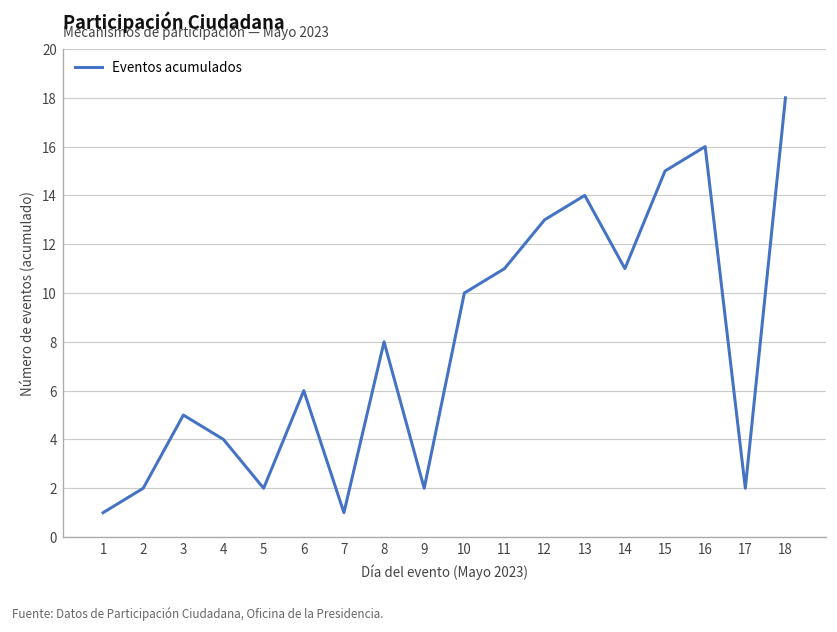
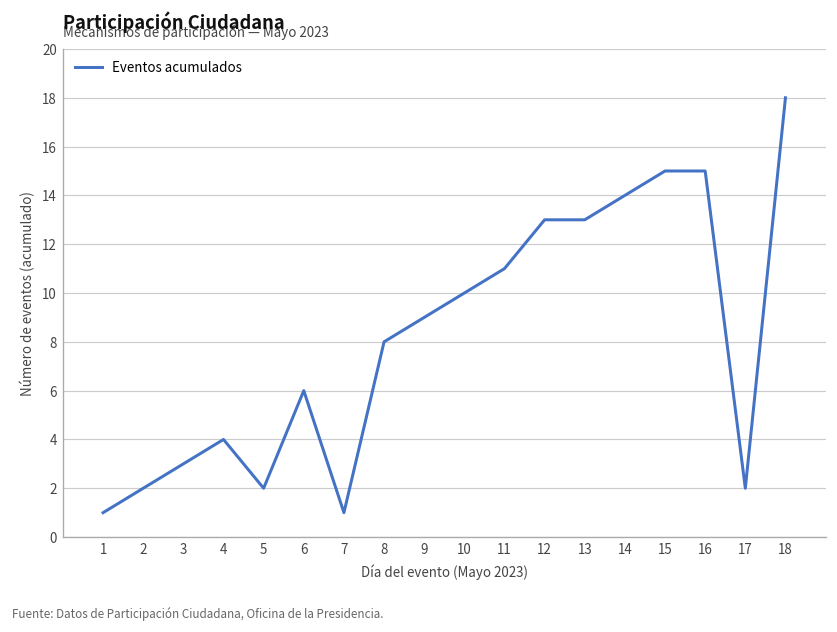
3: 5 -> 3
9: 2 -> 9
13: 14 -> 13
14: 11 -> 14
16: 16 -> 15
